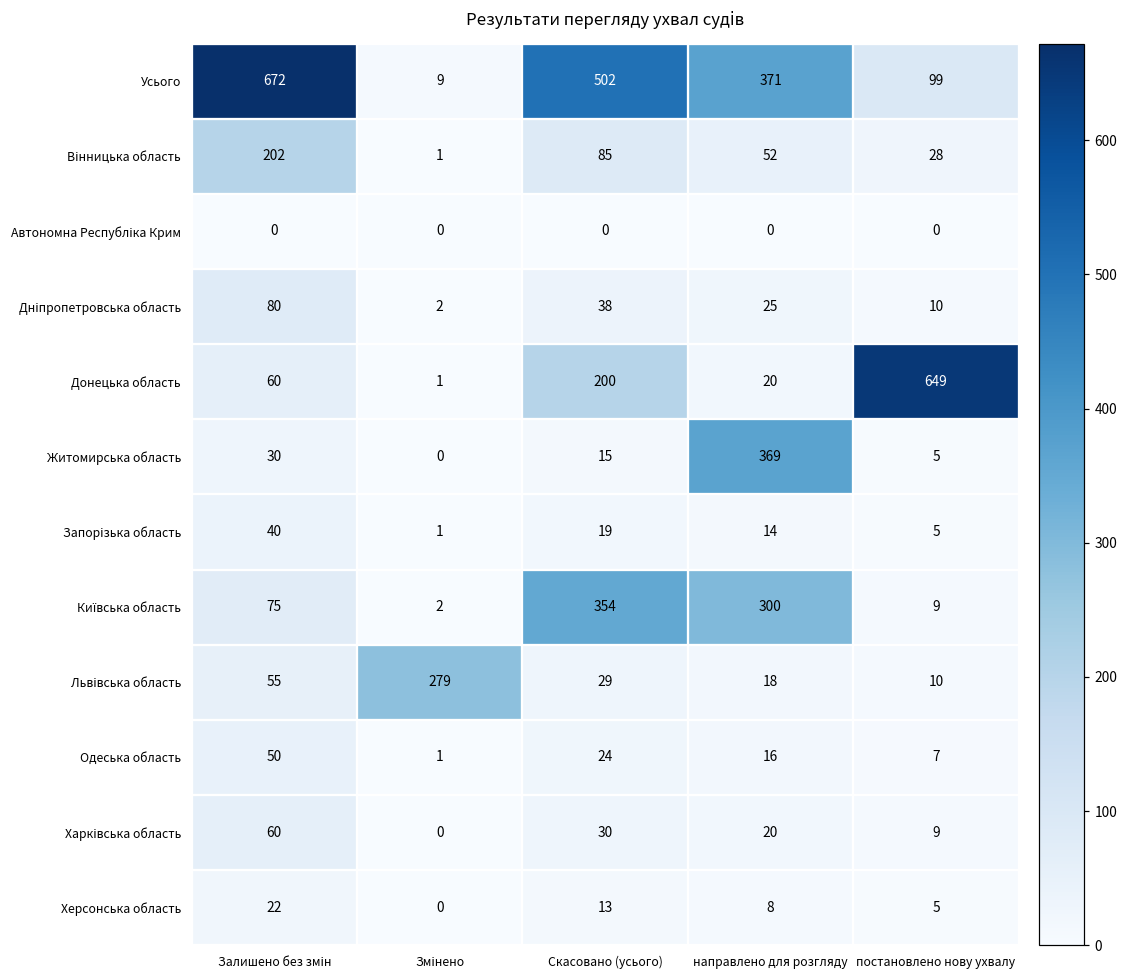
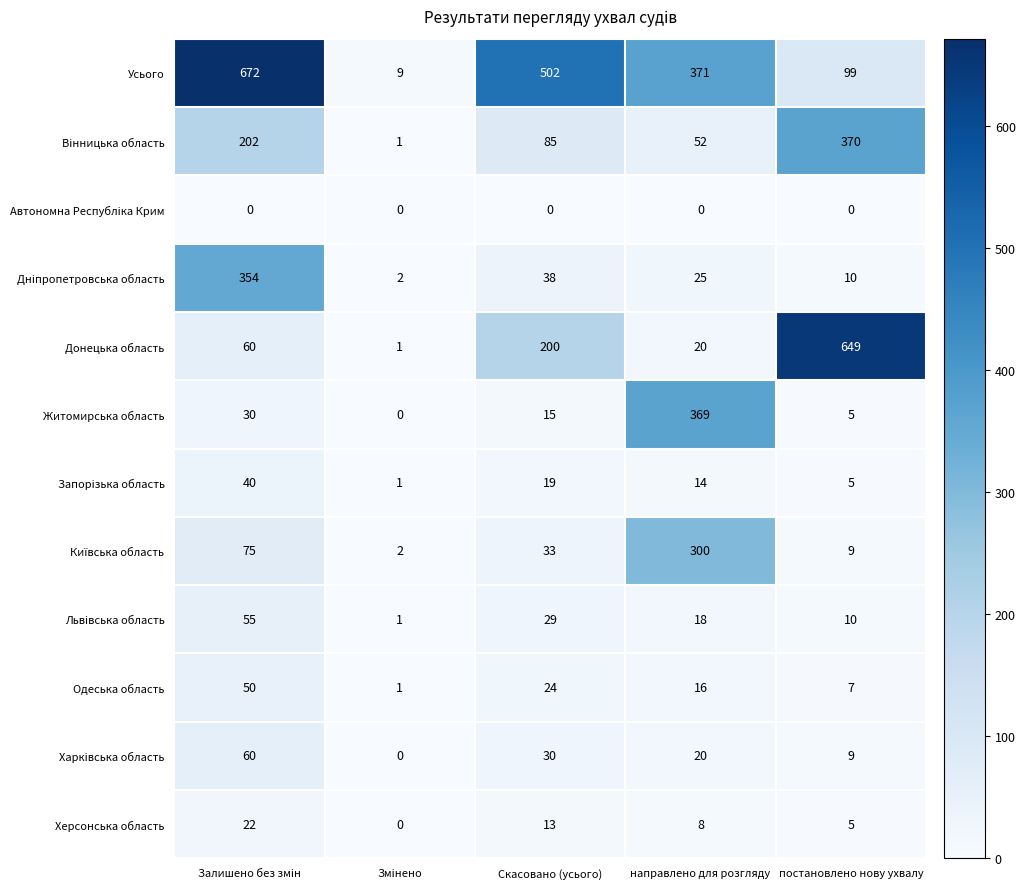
Вінницька область, постановлено нову ухвалу: 28 -> 370
Дніпропетровська область, Залишено без змін: 80 -> 354
Київська область, Скасовано (усього): 354 -> 33
Львівська область, Змінено: 279 -> 1
